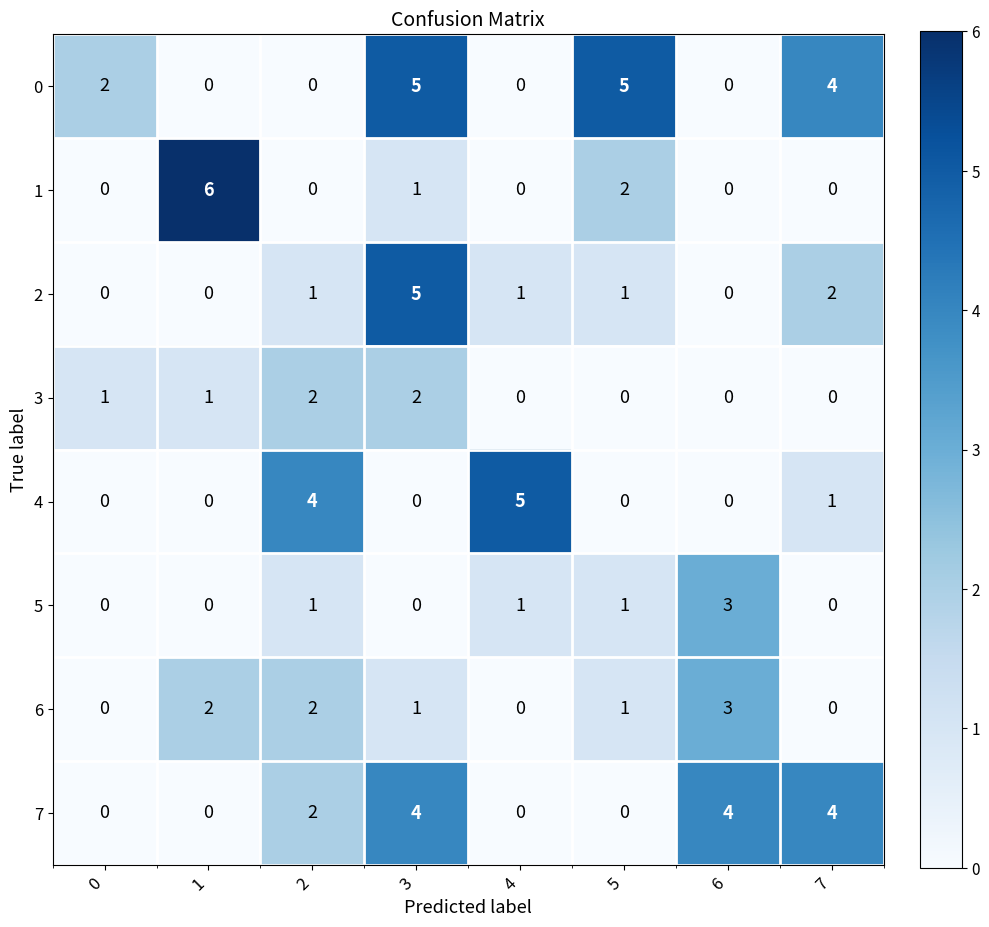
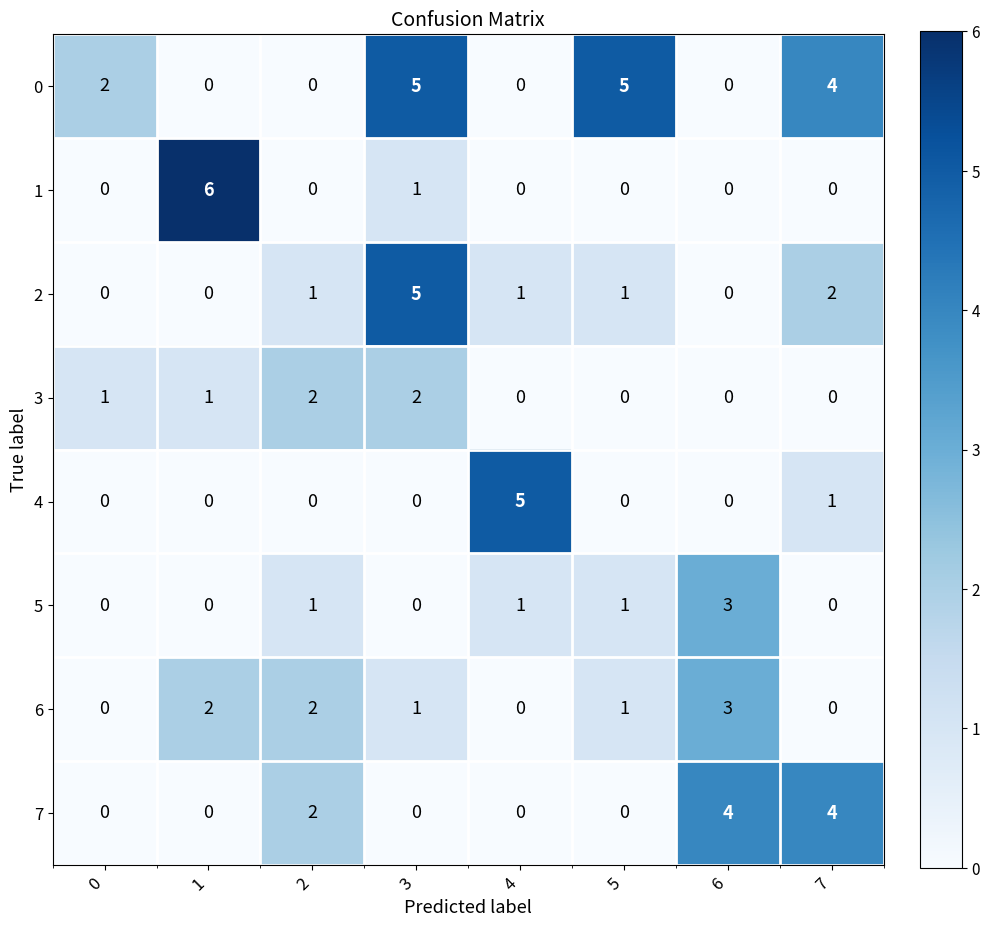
1, 5: 2 -> 0
4, 2: 4 -> 0
7, 3: 4 -> 0
